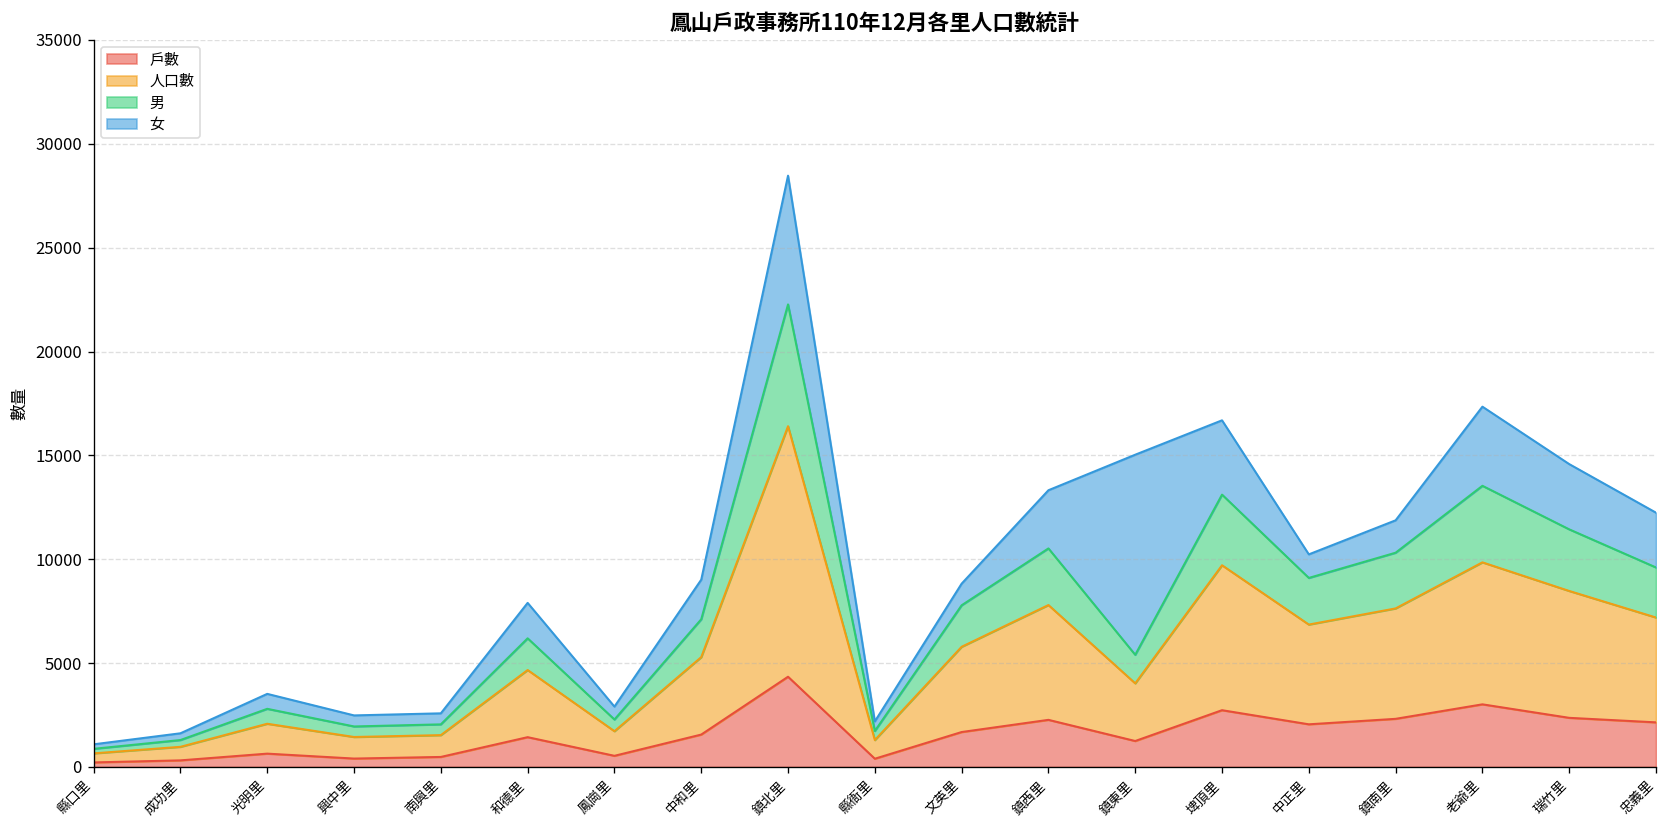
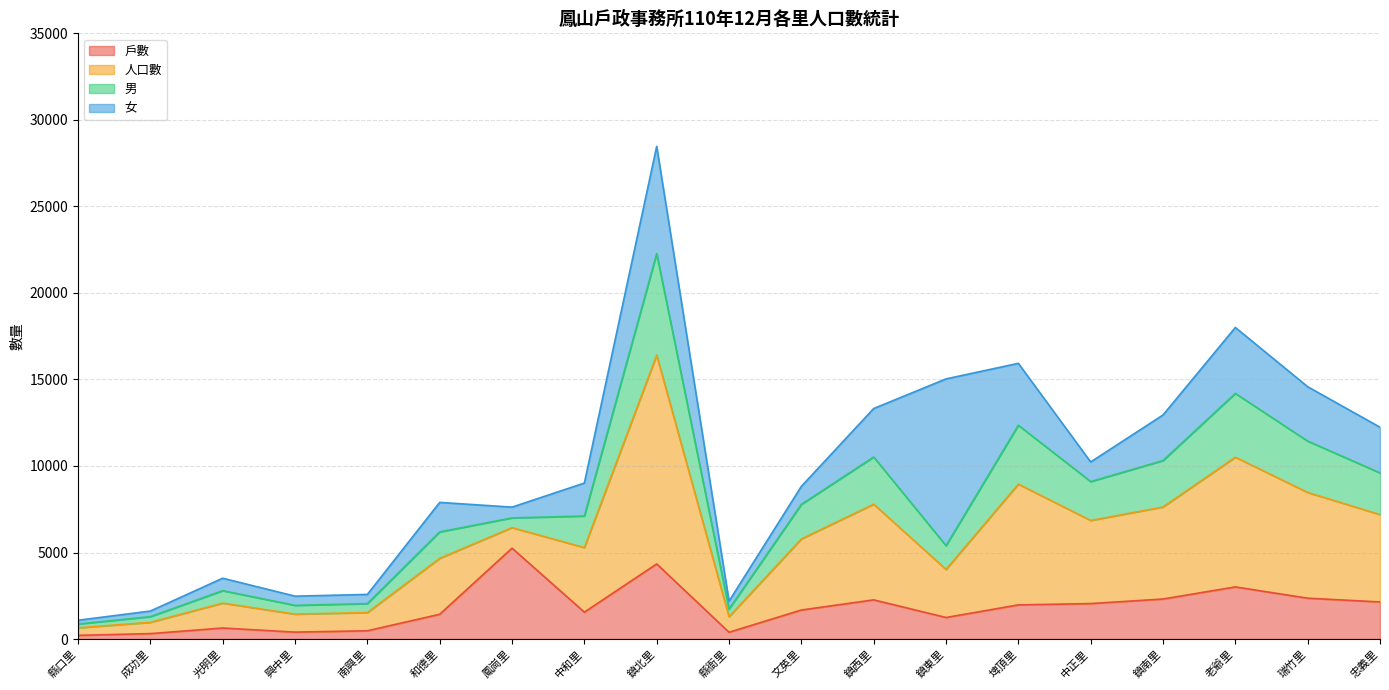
戶數, 鳳崗里: 500 -> 5300
戶數, 埤頂里: 2700 -> 2000
女, 鎮南里: 1600 -> 2600
人口數, 老爺里: 6800 -> 7500
